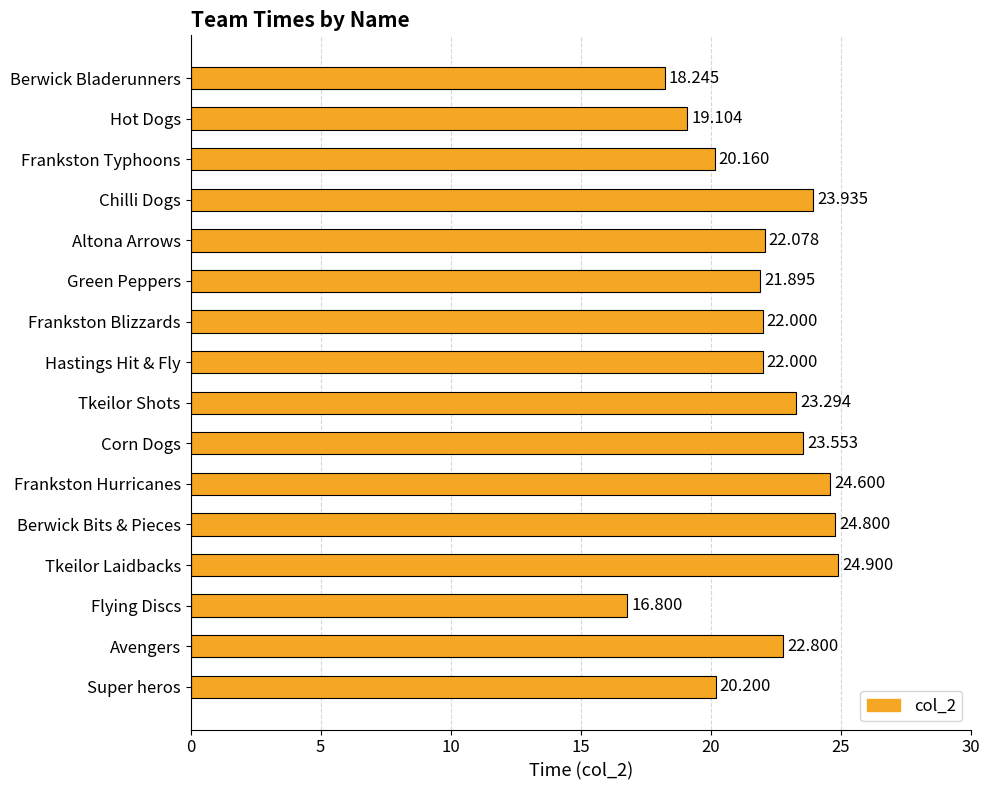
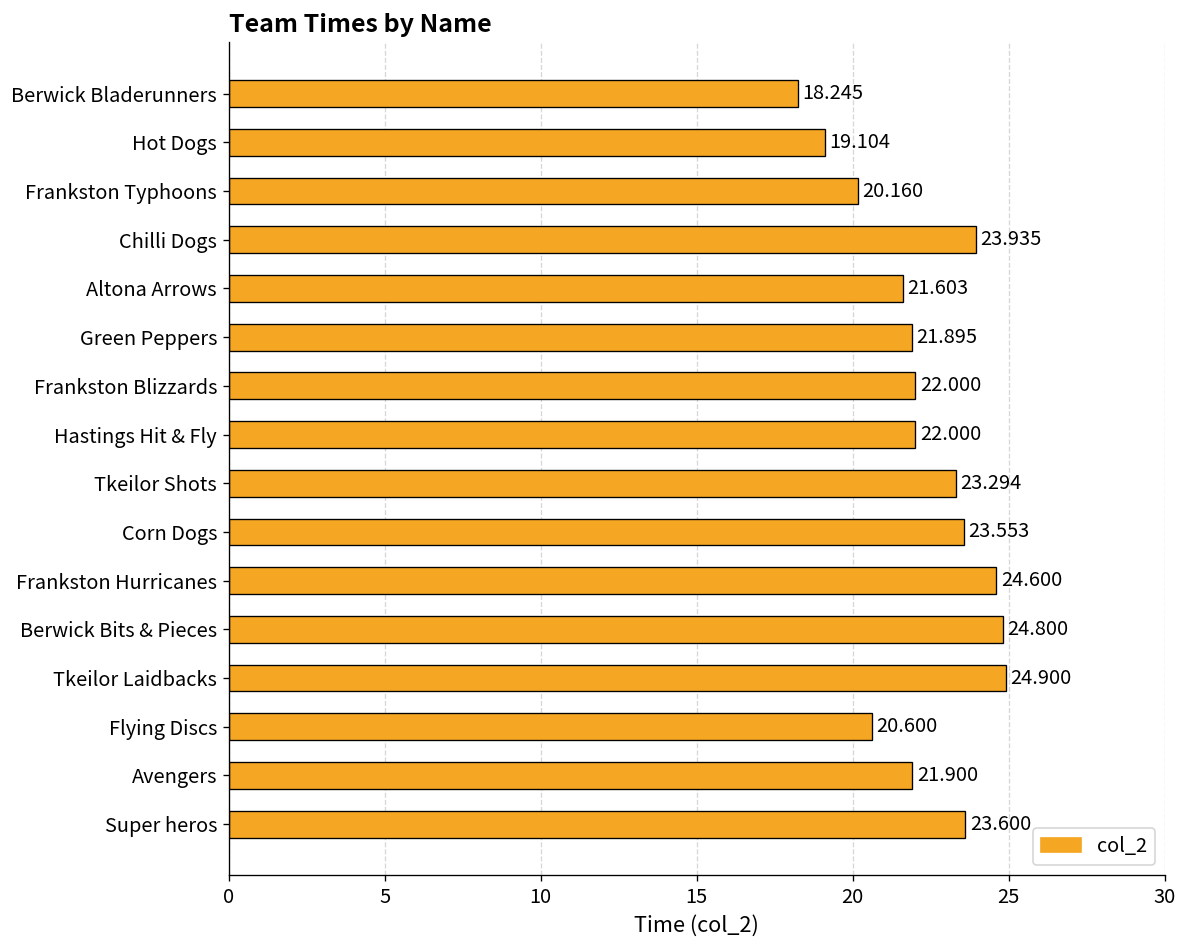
Altona Arrows: 22.078 -> 21.603
Flying Discs: 16.800 -> 20.600
Avengers: 22.800 -> 21.900
Super heros: 20.200 -> 23.600
